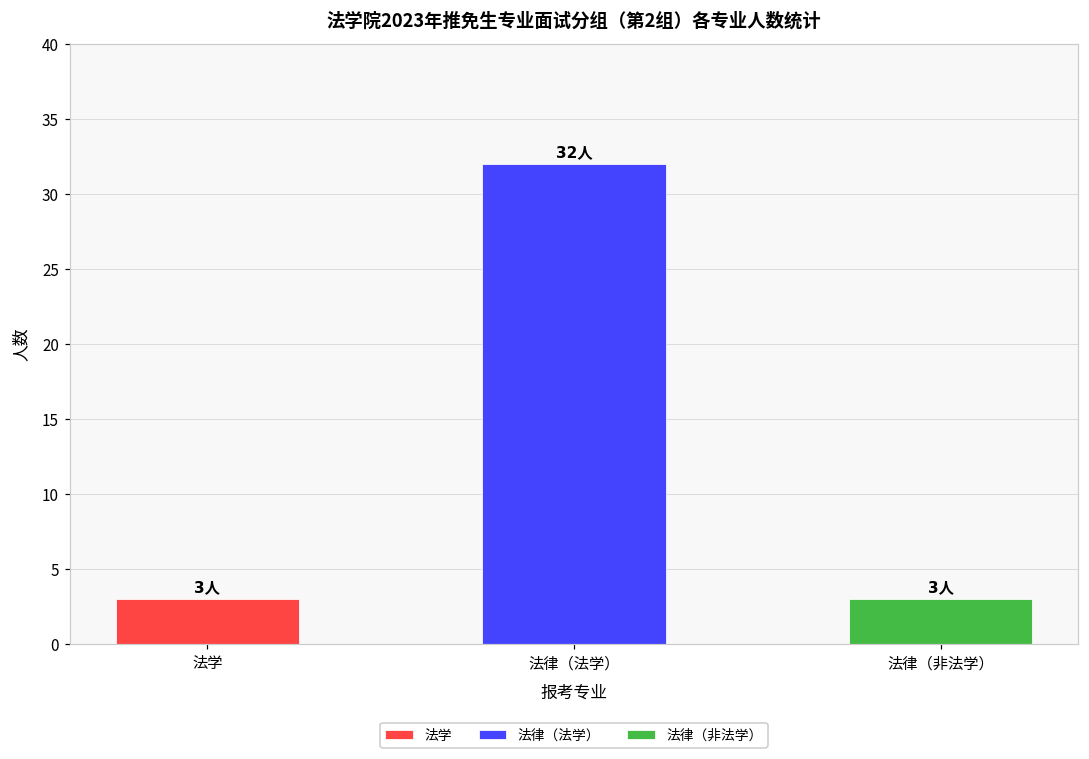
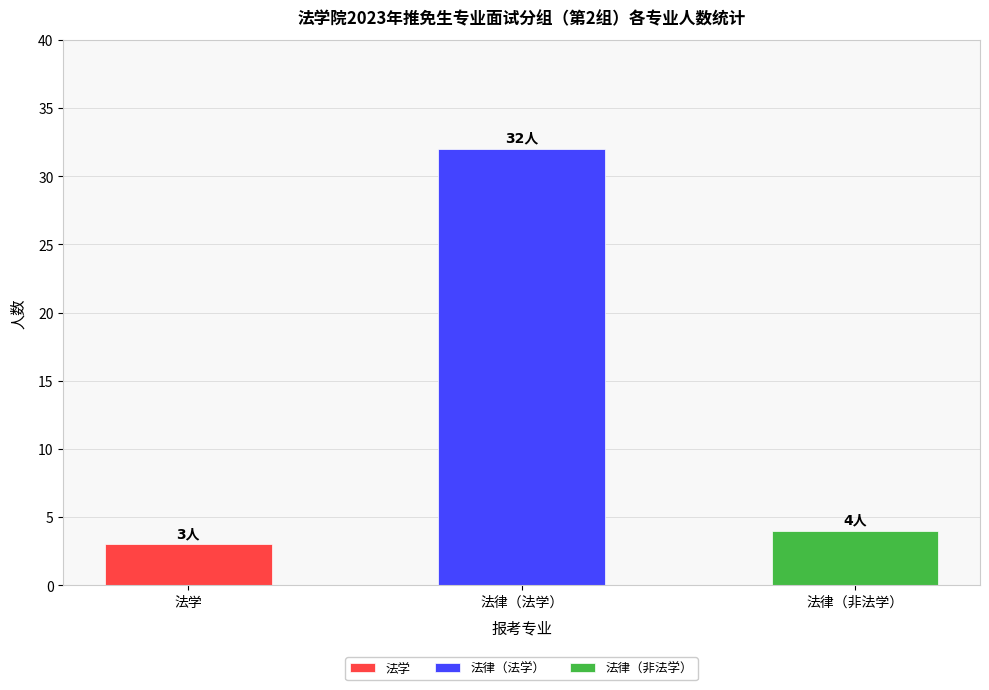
法律（非法学）: 3人 -> 4人
